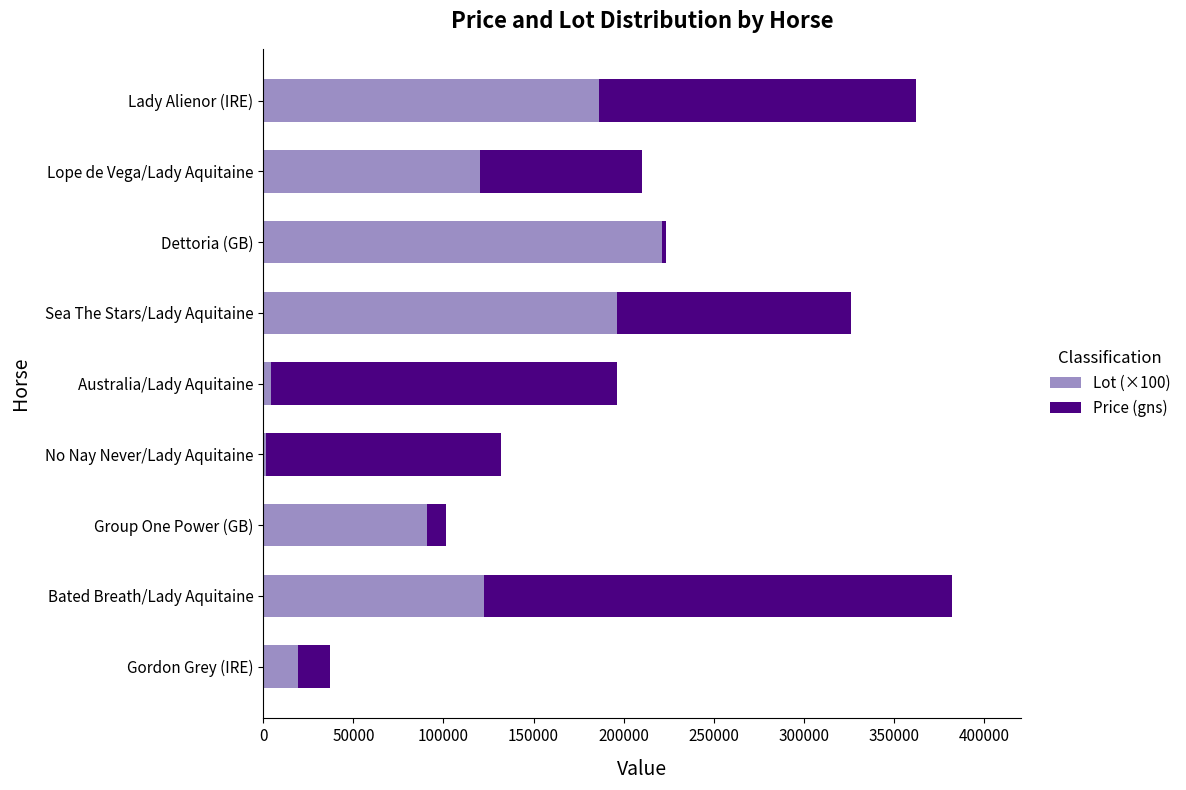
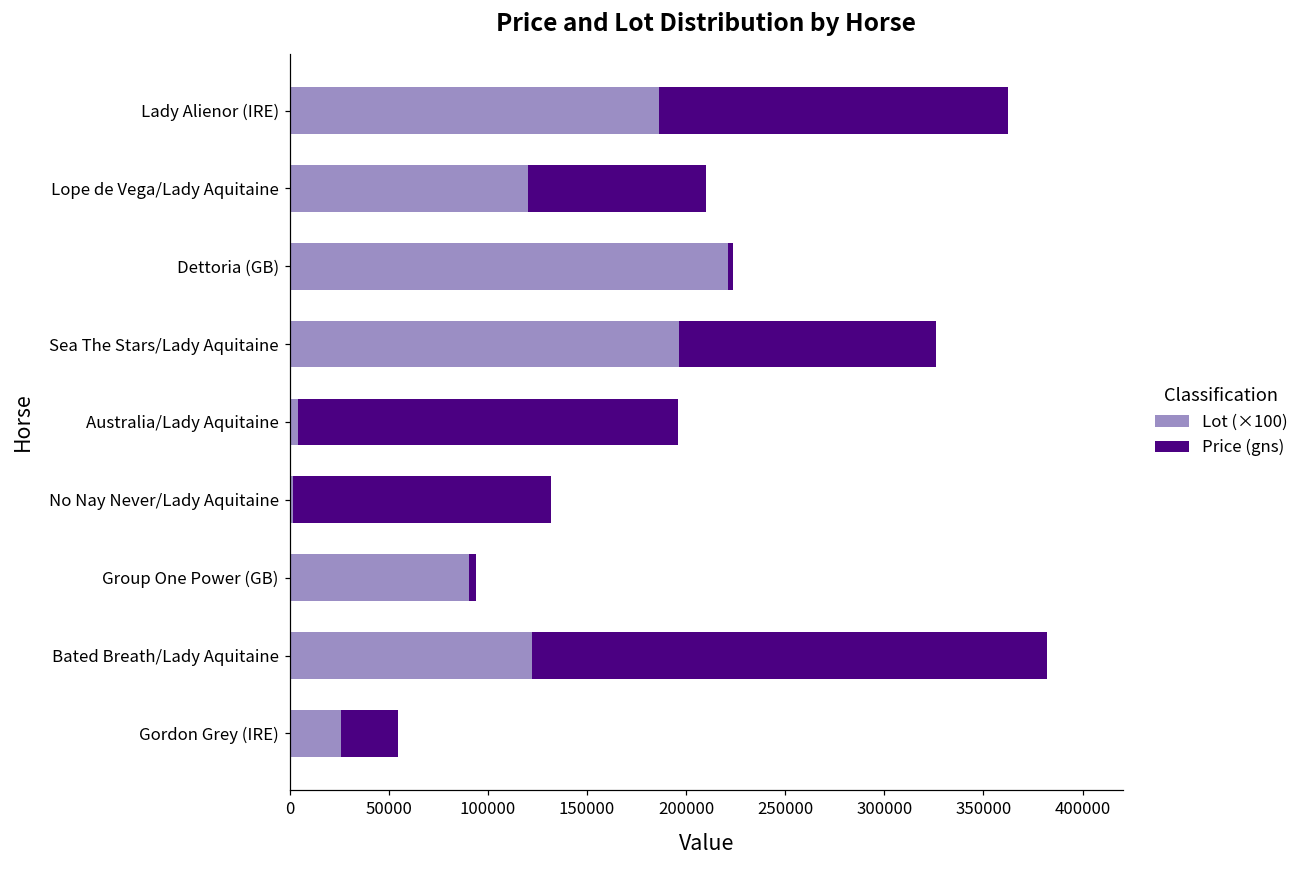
Price (gns), Group One Power (GB): 11000 -> 4000
Lot (×100), Gordon Grey (IRE): 19000 -> 26000
Price (gns), Gordon Grey (IRE): 18000 -> 29000
